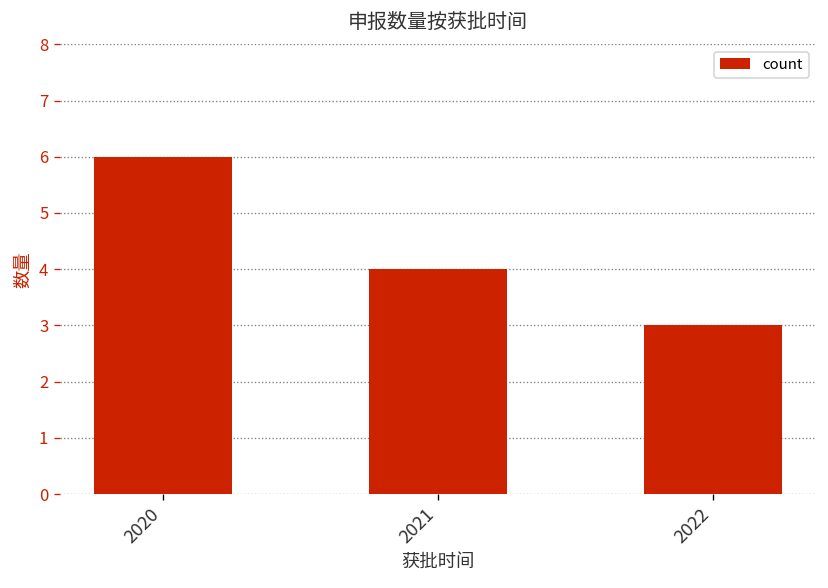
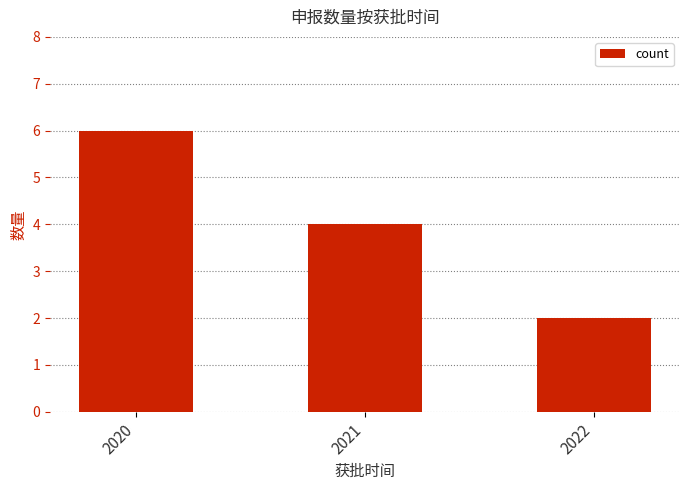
2022: 3 -> 2
